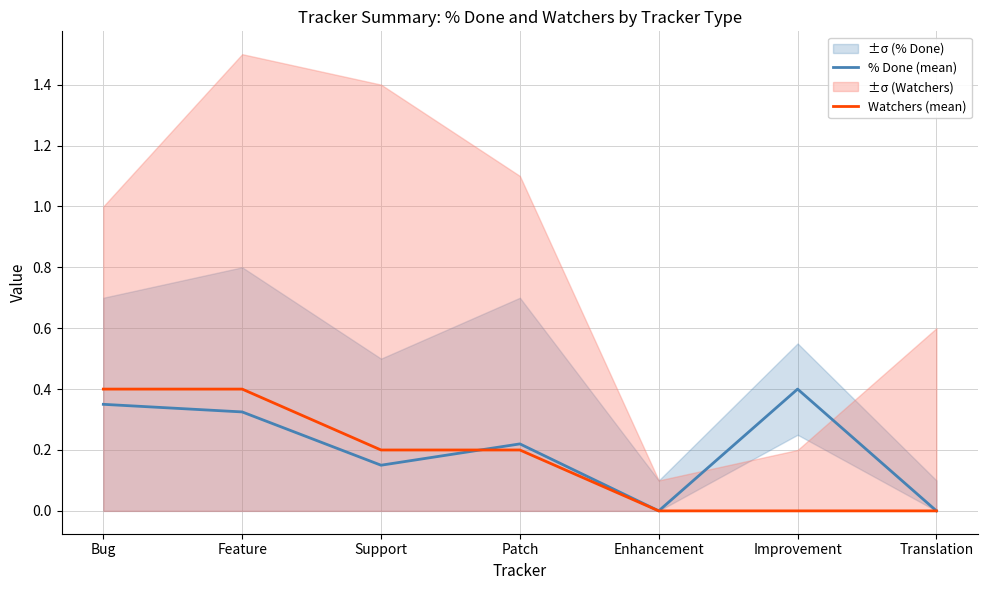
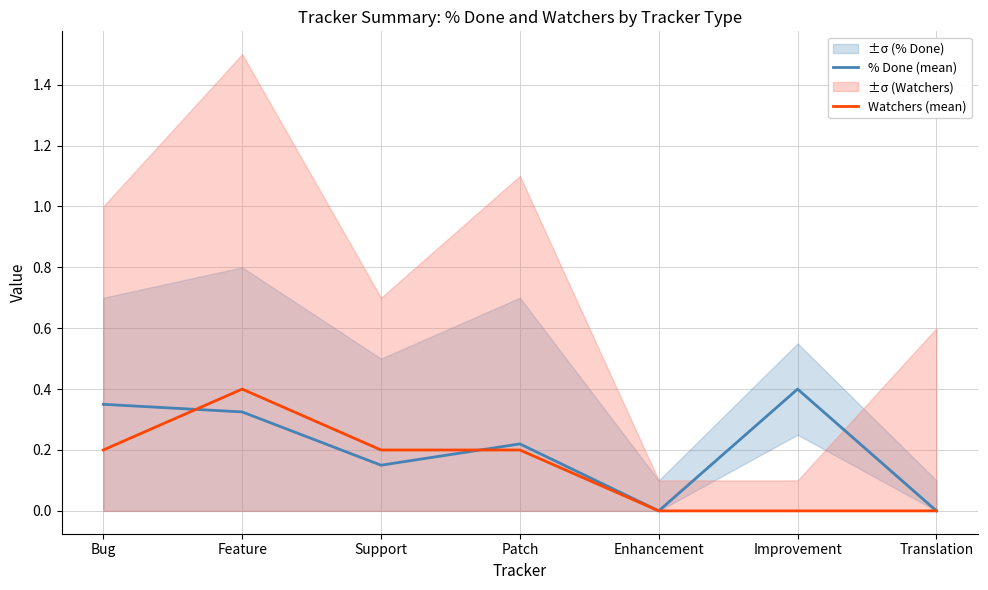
Watchers (mean), Bug: 0.4 -> 0.2
±σ (Watchers), Support: 1.4 -> 0.7
±σ (Watchers), Improvement: 0.2 -> 0.1
